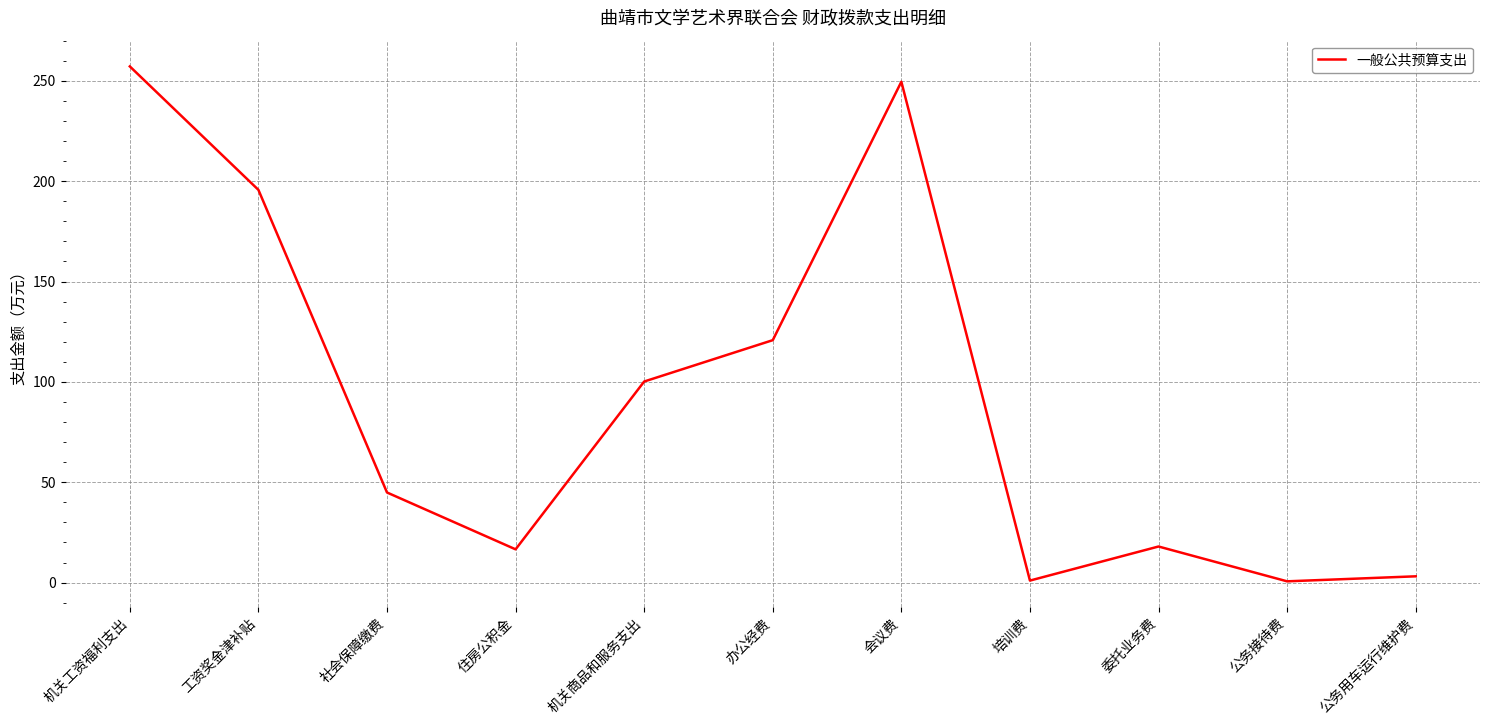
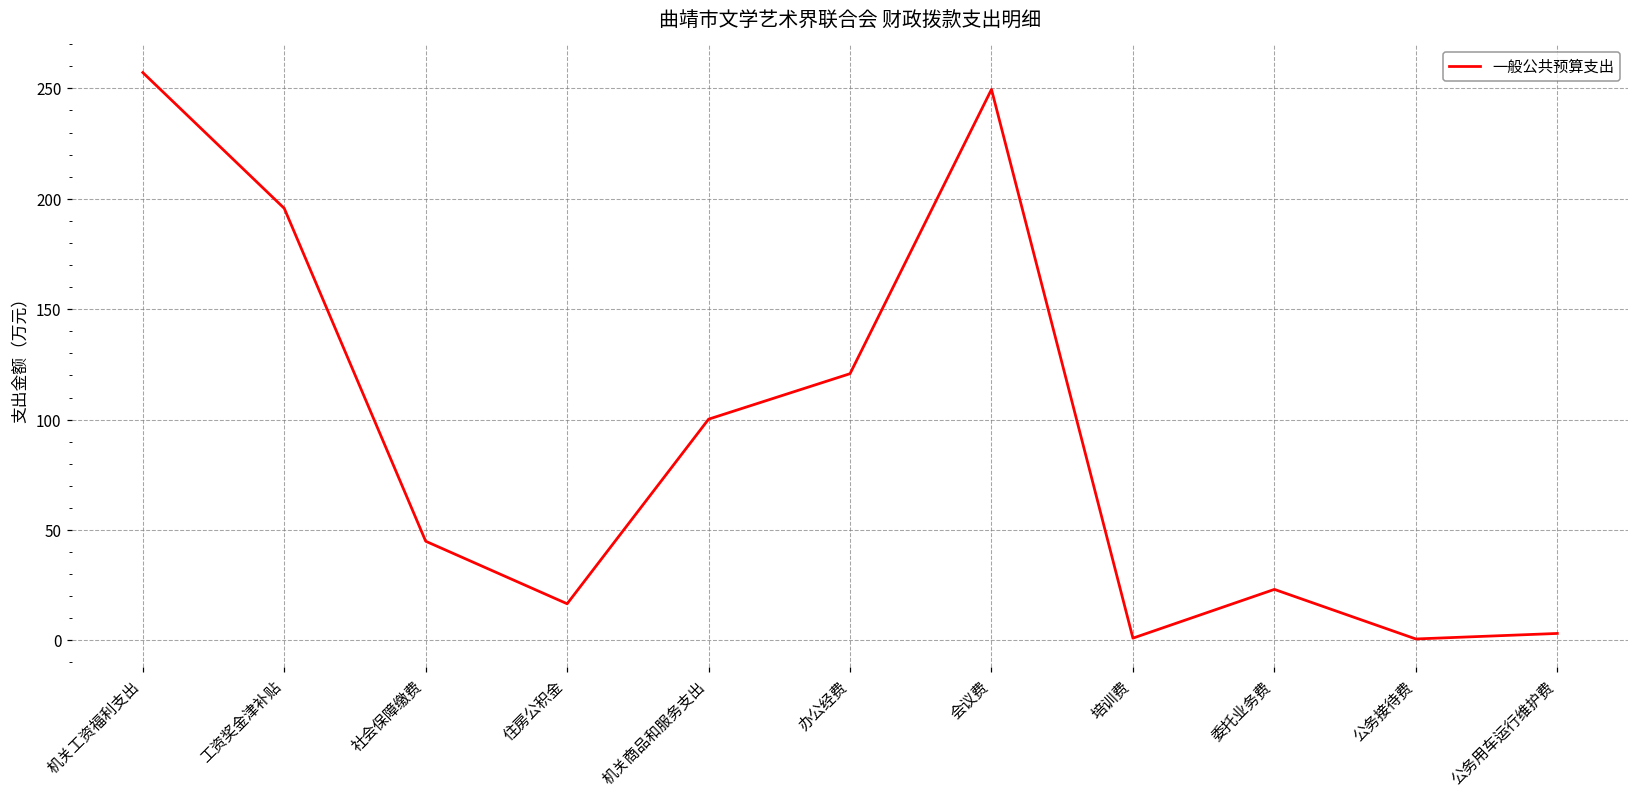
委托业务费: 18 -> 23
